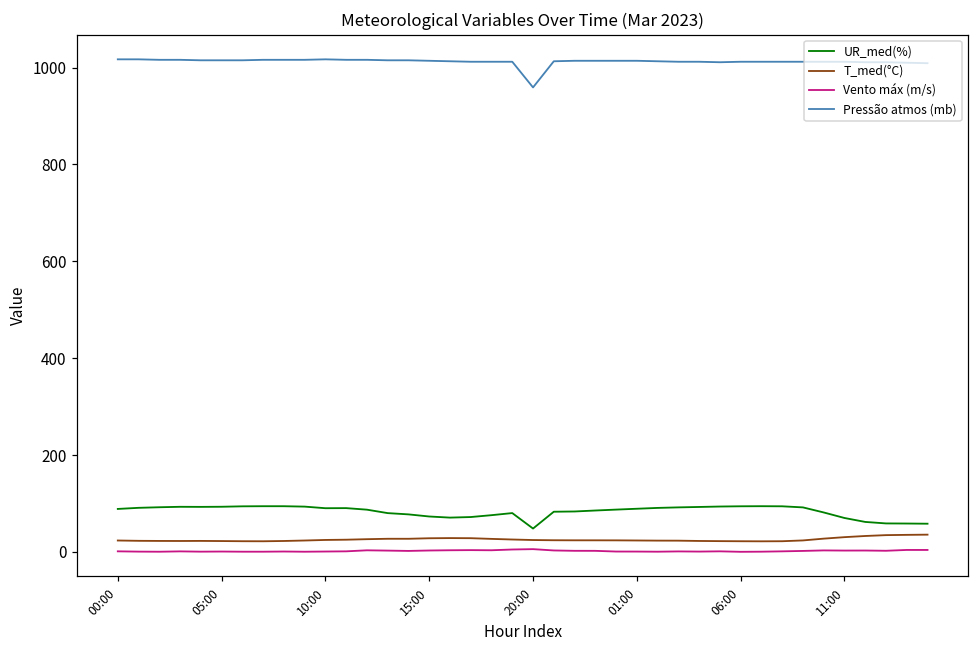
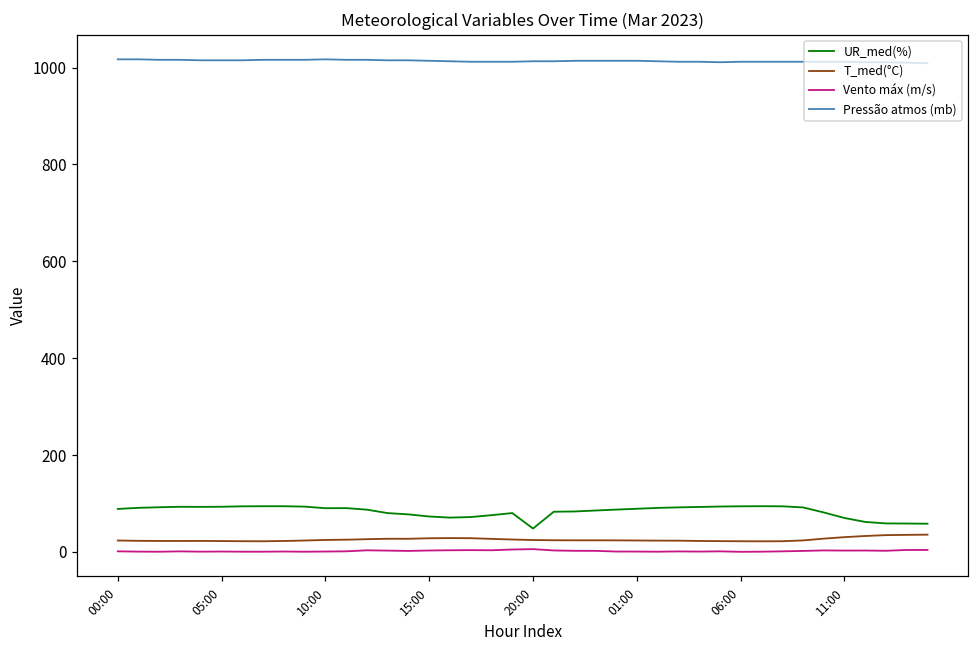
Pressão atmos (mb), 20:00: 960 -> 1010
